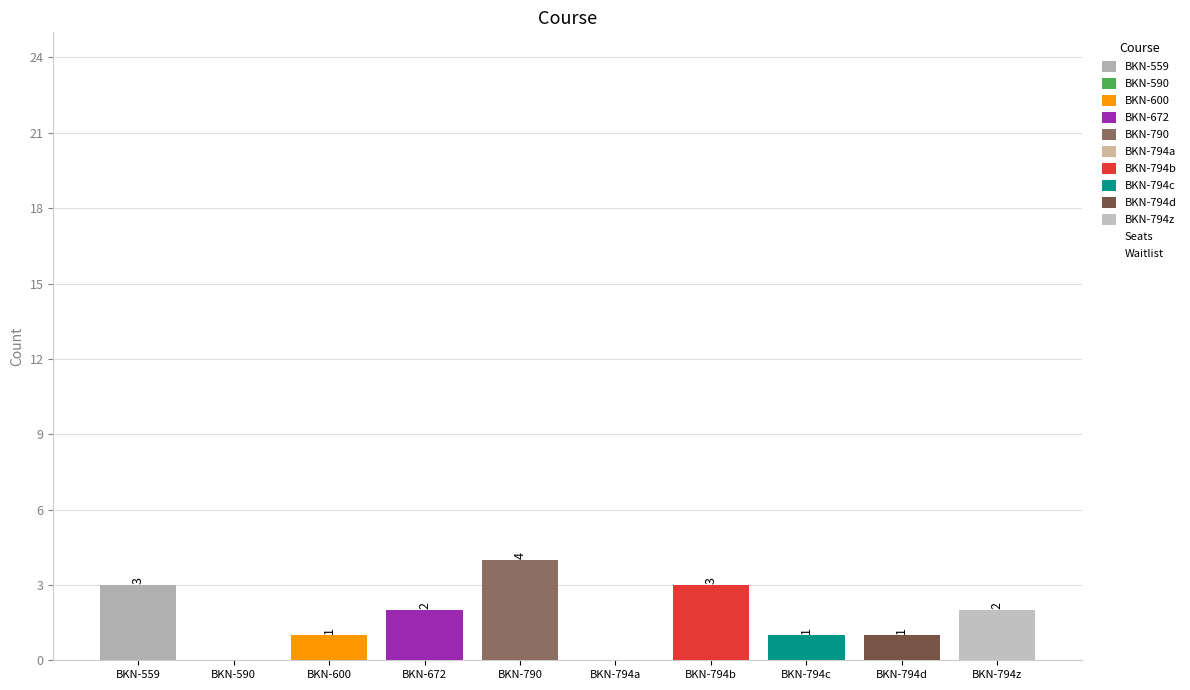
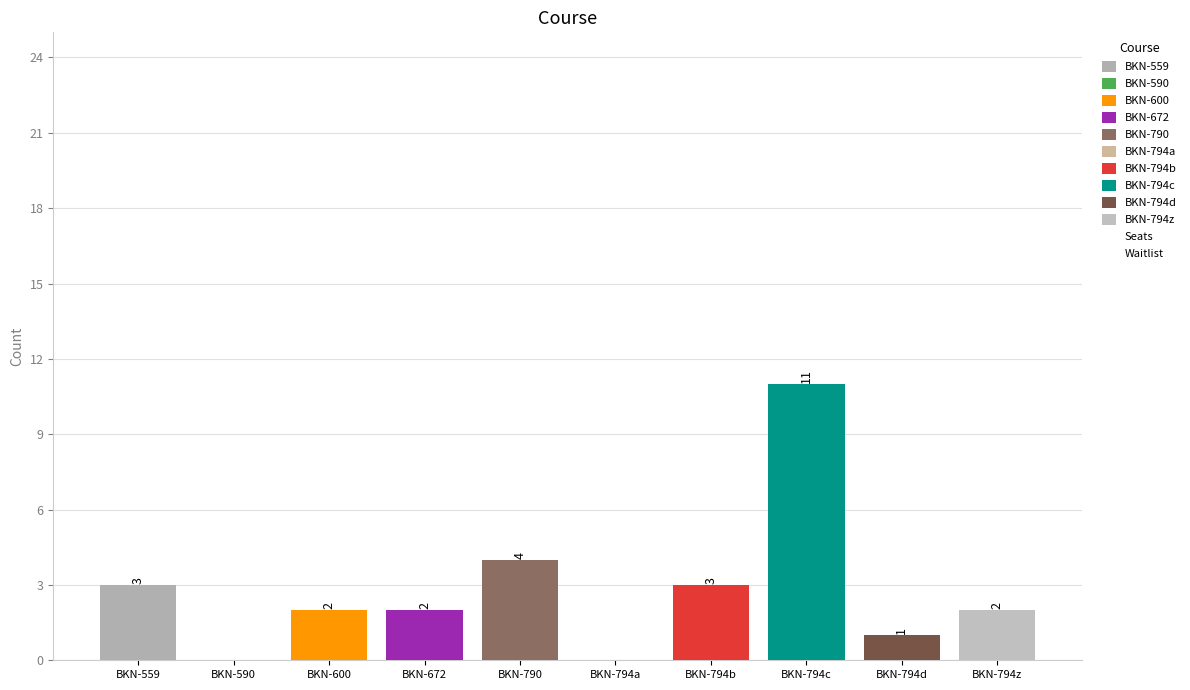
BKN-600, BKN-600: 1 -> 2
BKN-794c, BKN-794c: 1 -> 11
